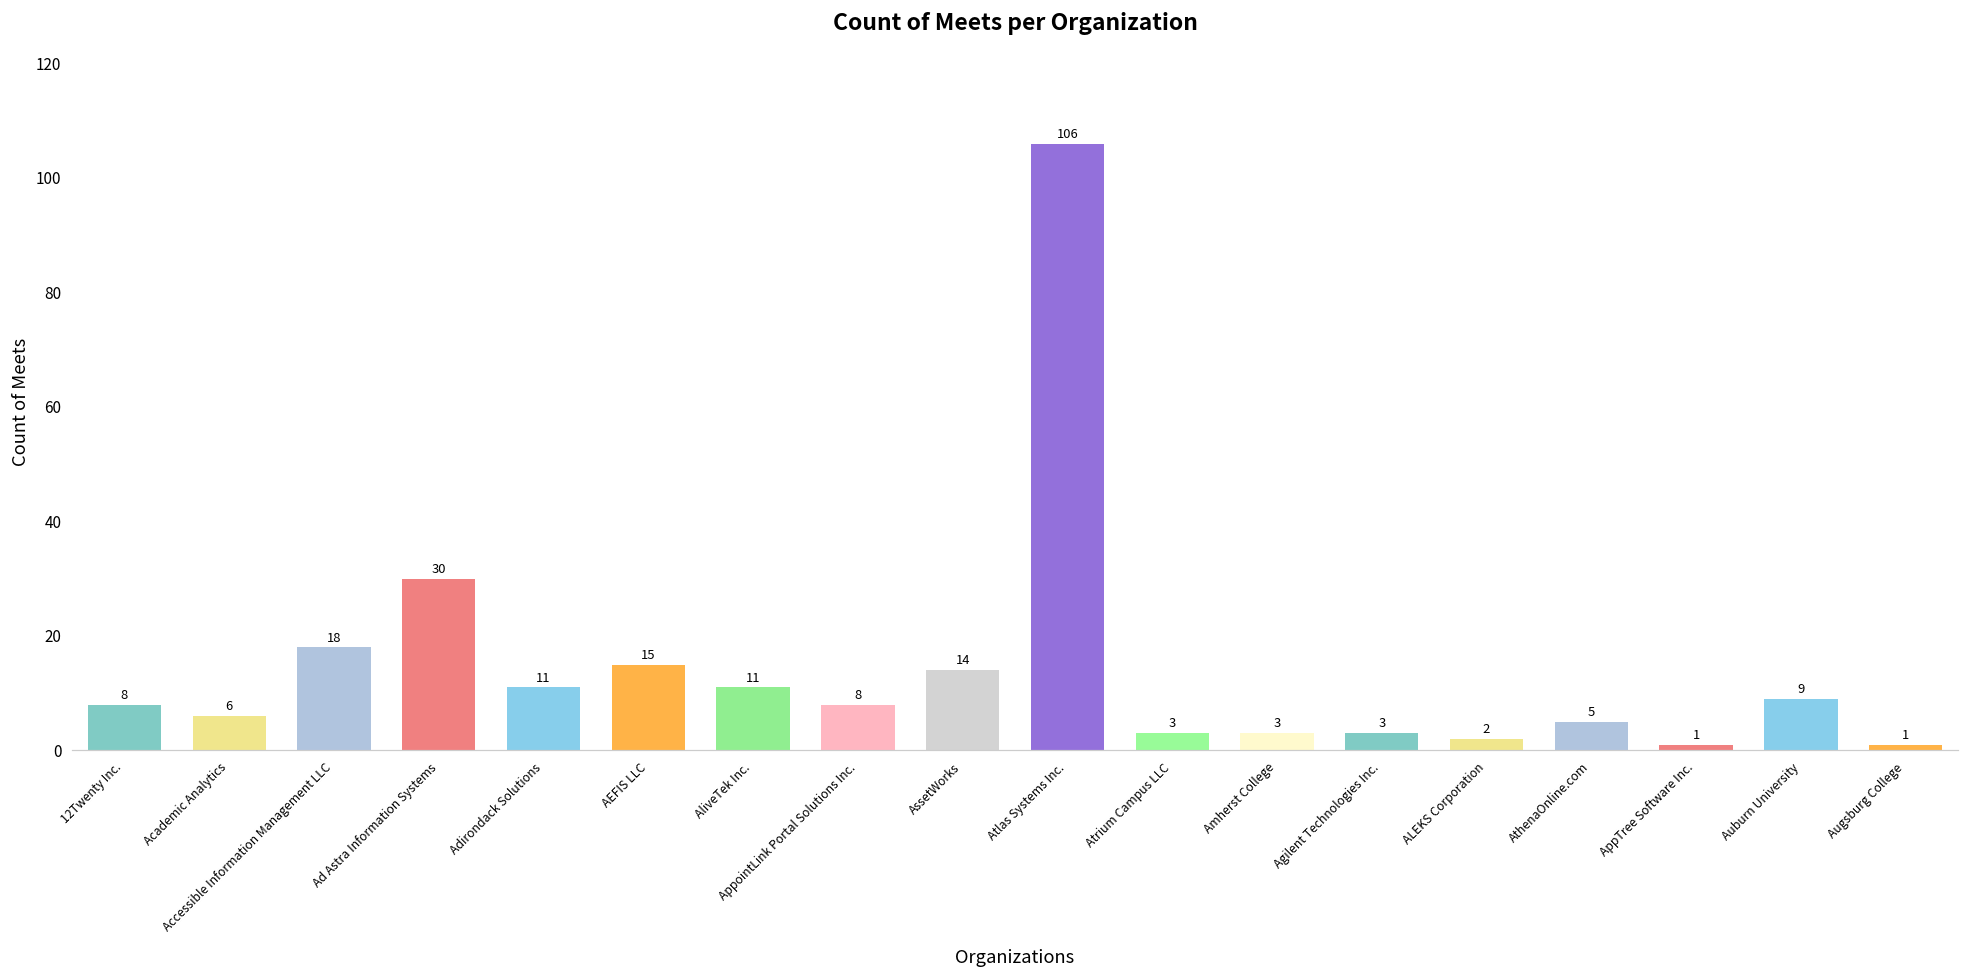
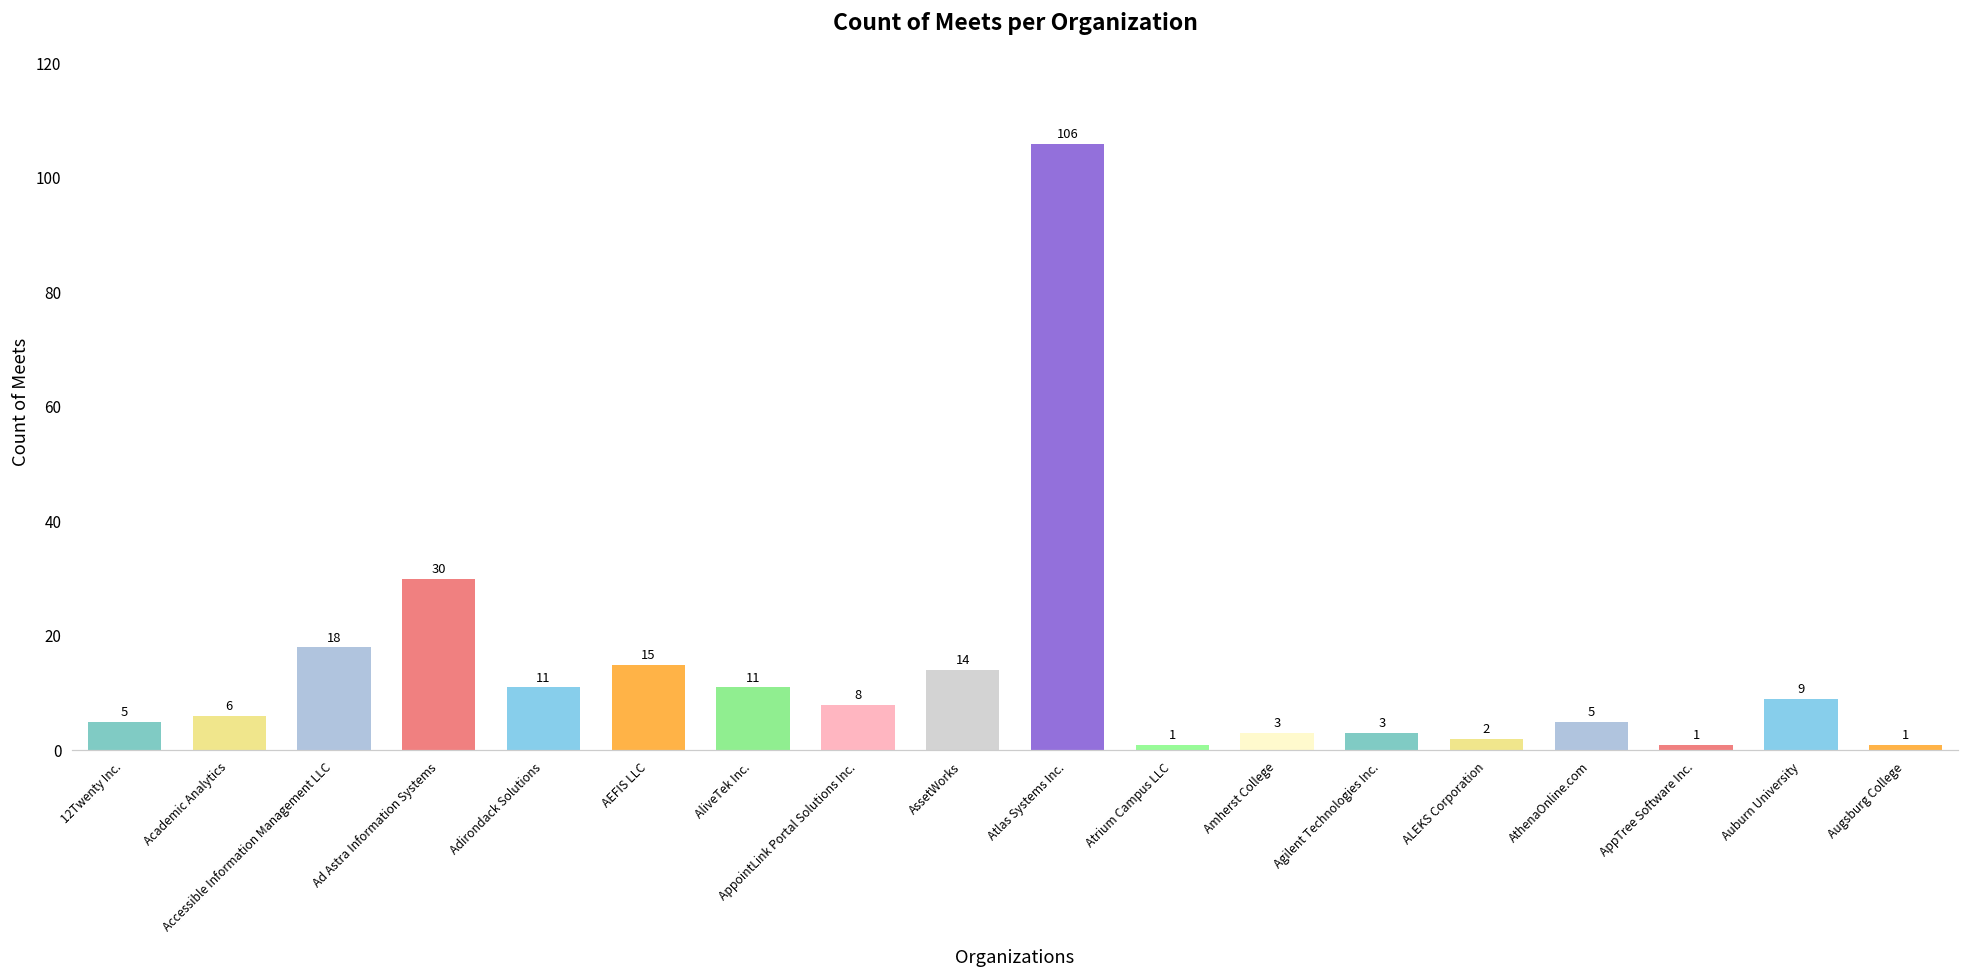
12Twenty Inc.: 8 -> 5
Atrium Campus LLC: 3 -> 1
